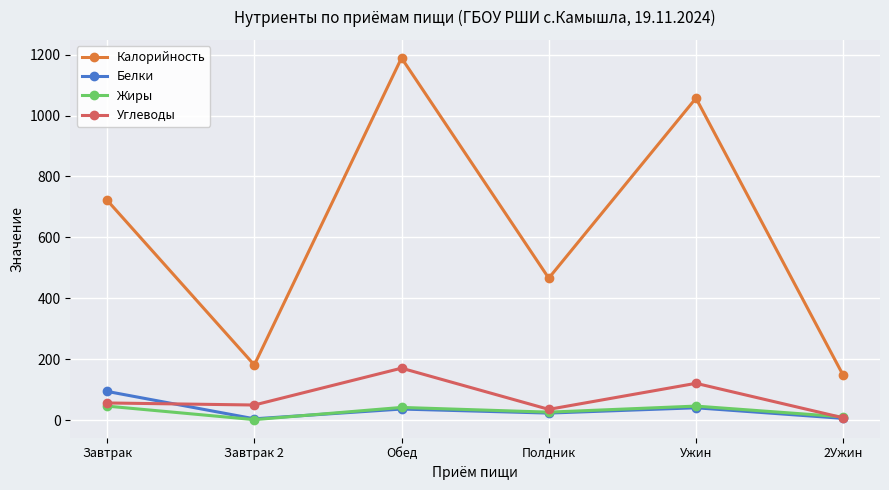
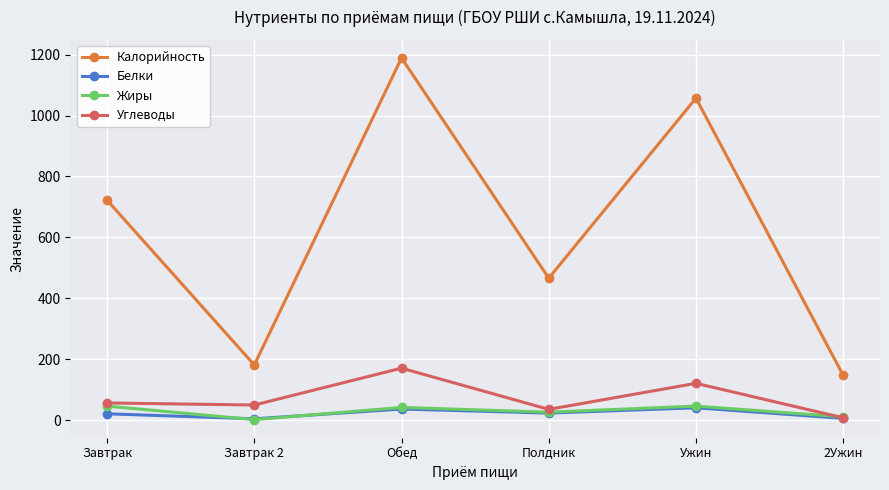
Белки, Завтрак: 90 -> 20
